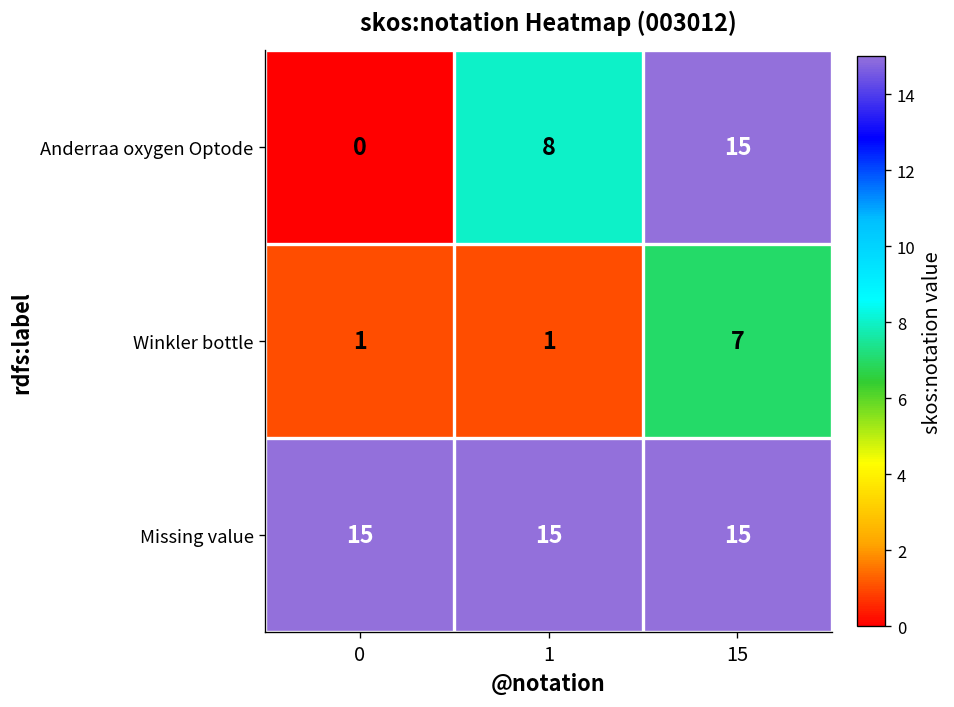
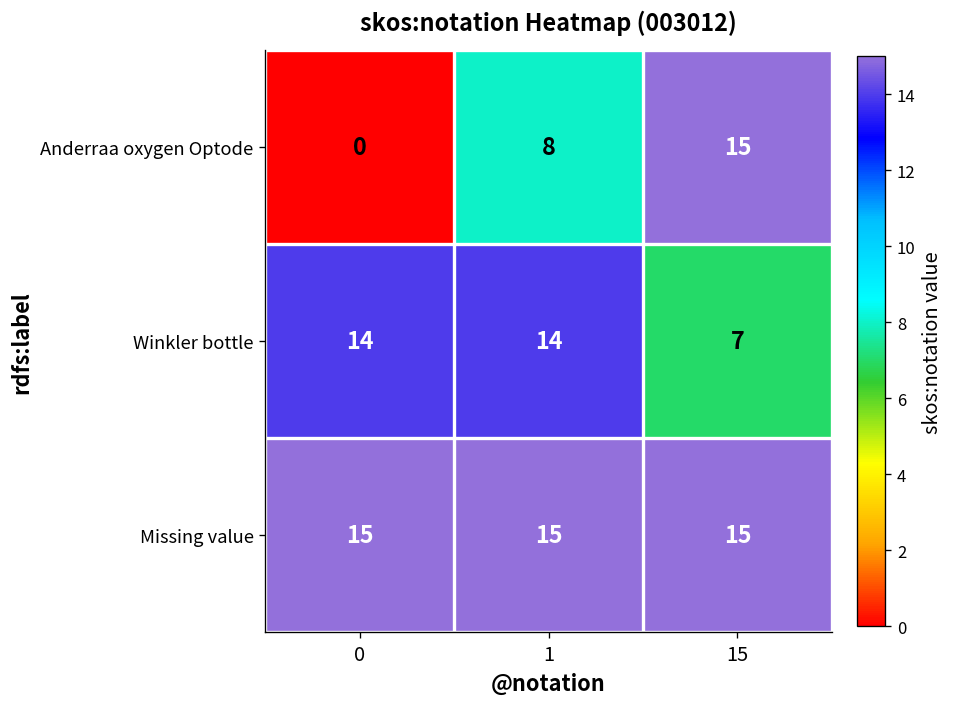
Winkler bottle, 0: 1 -> 14
Winkler bottle, 1: 1 -> 14
